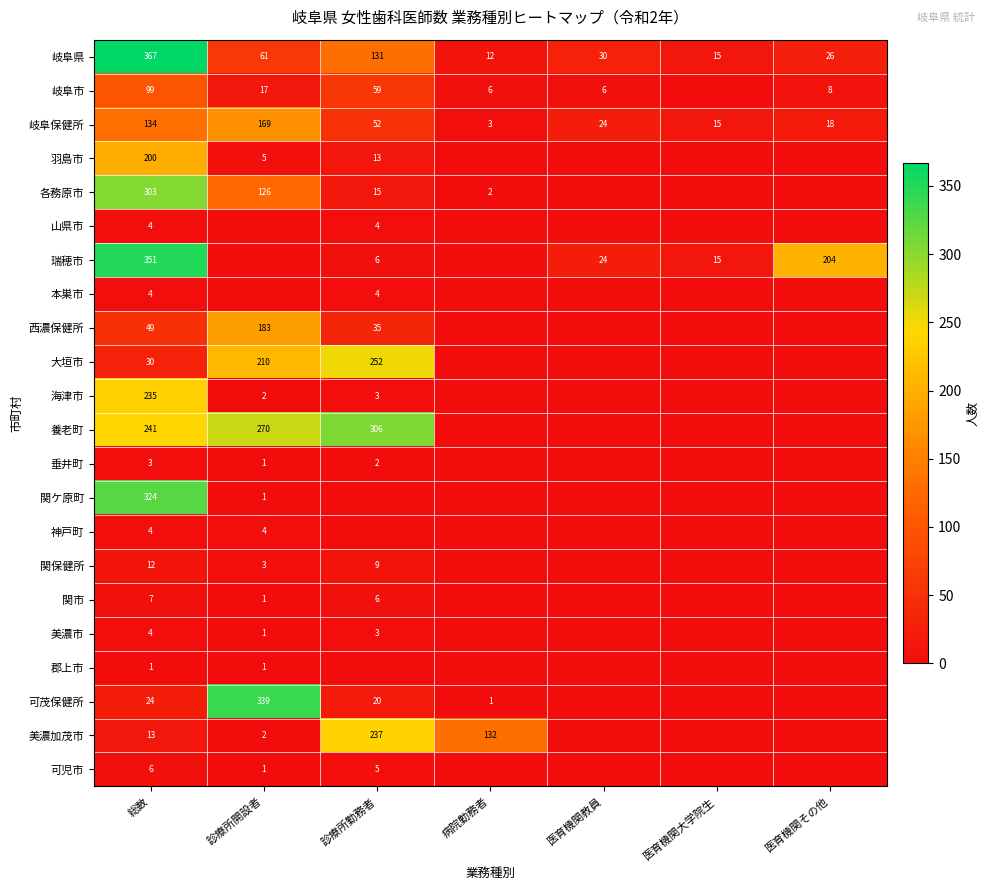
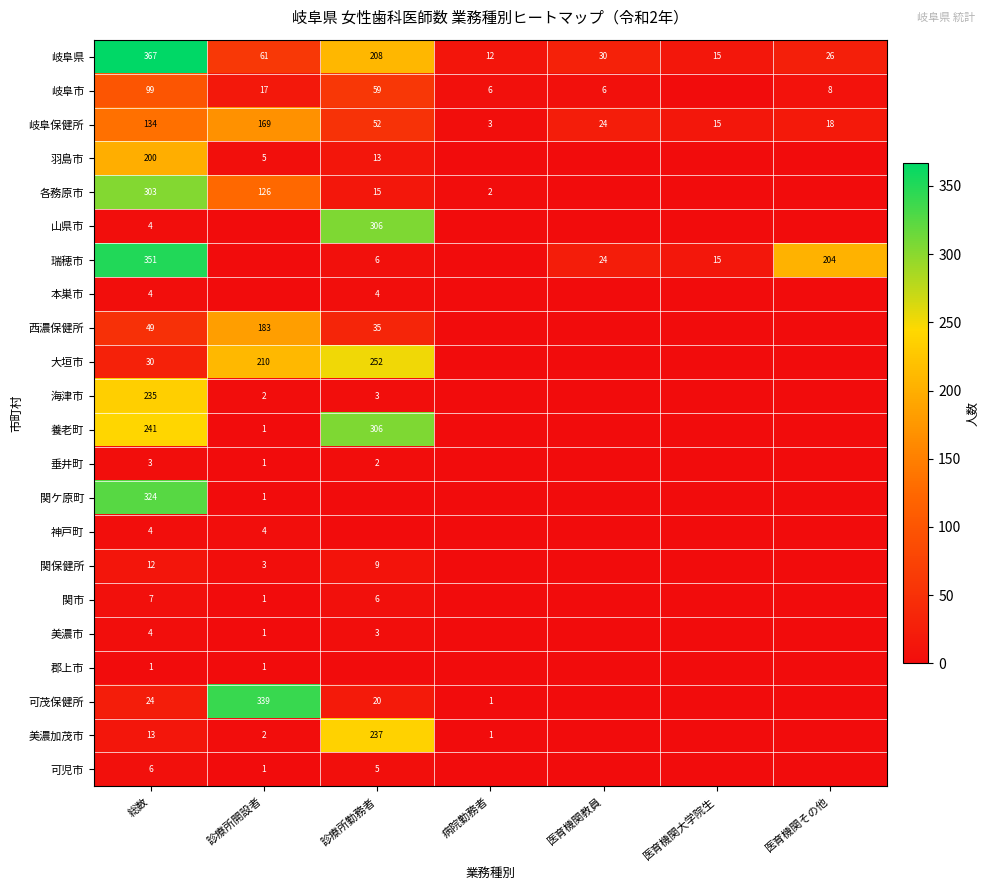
岐阜県, 診療所勤務者: 131 -> 208
山県市, 診療所勤務者: 4 -> 306
養老町, 診療所開設者: 270 -> 1
美濃加茂市, 病院勤務者: 132 -> 1
